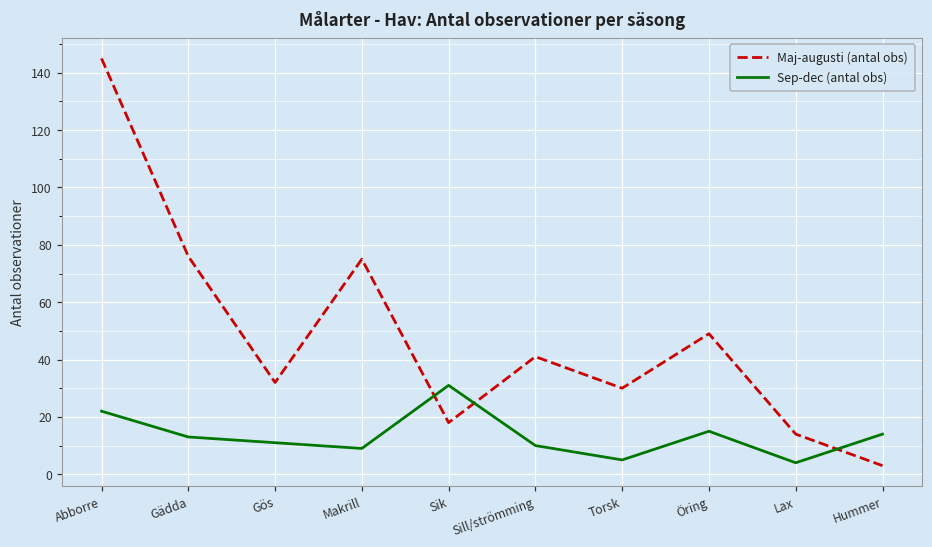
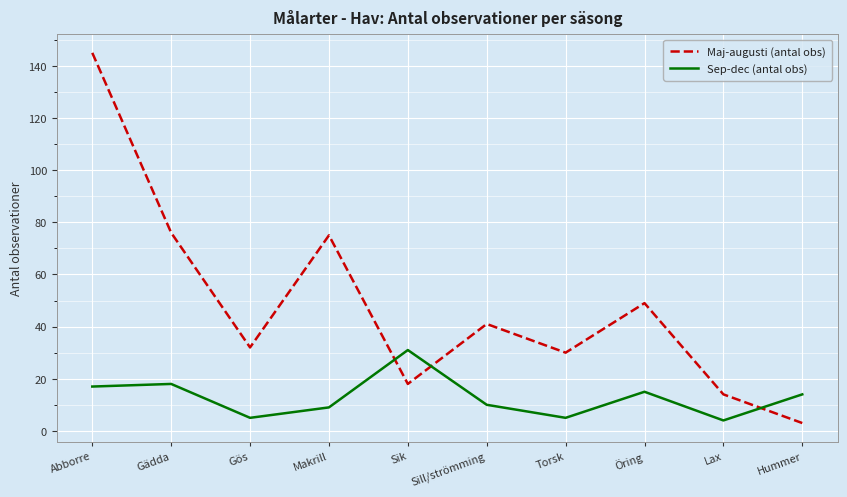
Sep-dec (antal obs), Abborre: 22 -> 17
Sep-dec (antal obs), Gädda: 13 -> 18
Sep-dec (antal obs), Gös: 11 -> 5
